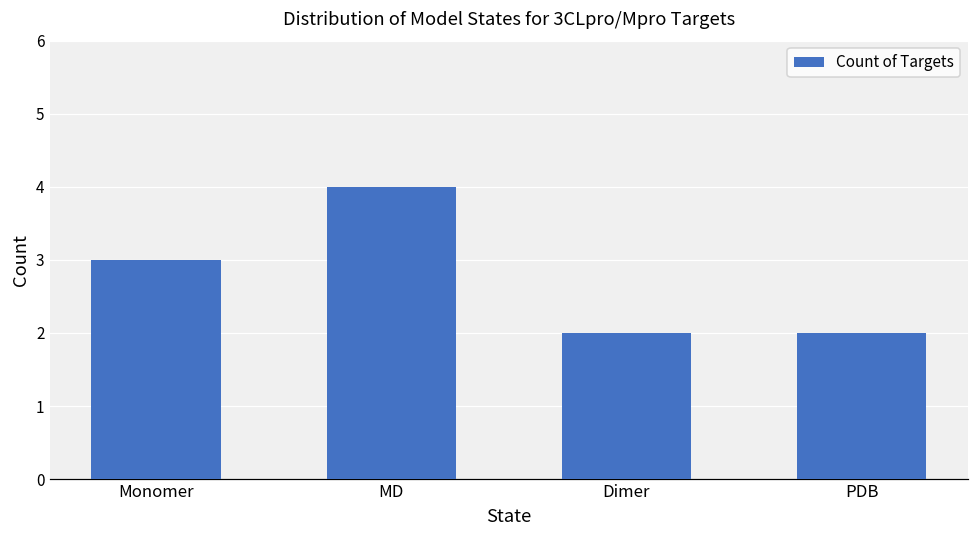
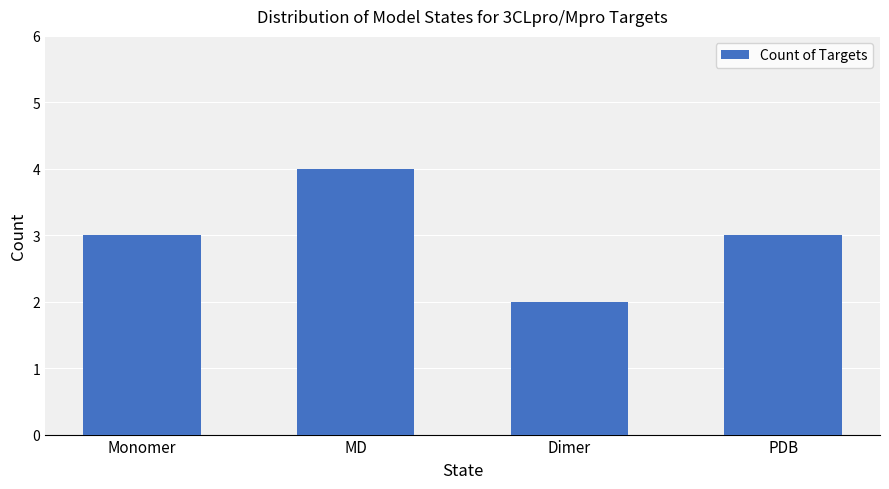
PDB: 2 -> 3
